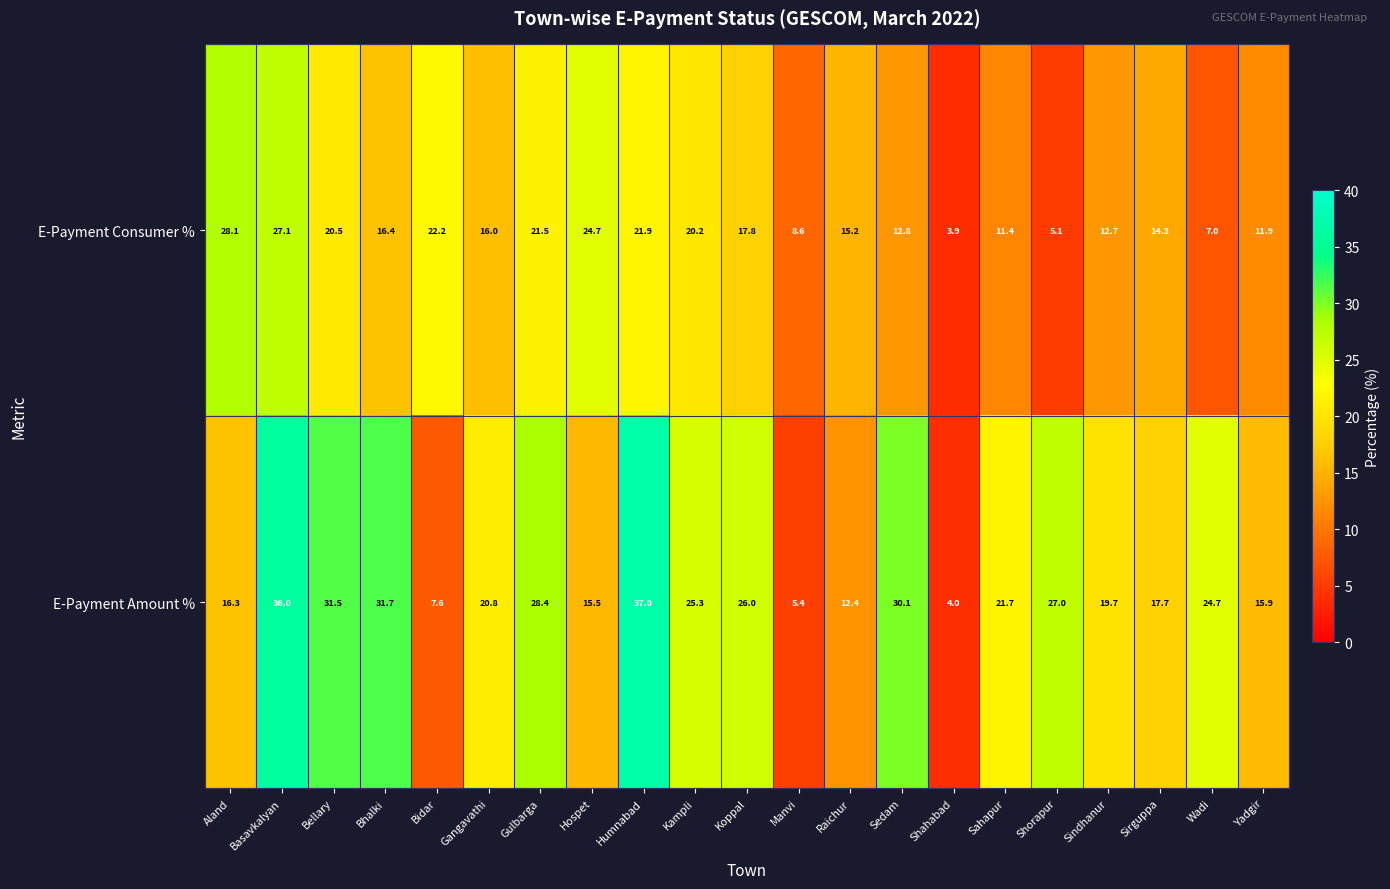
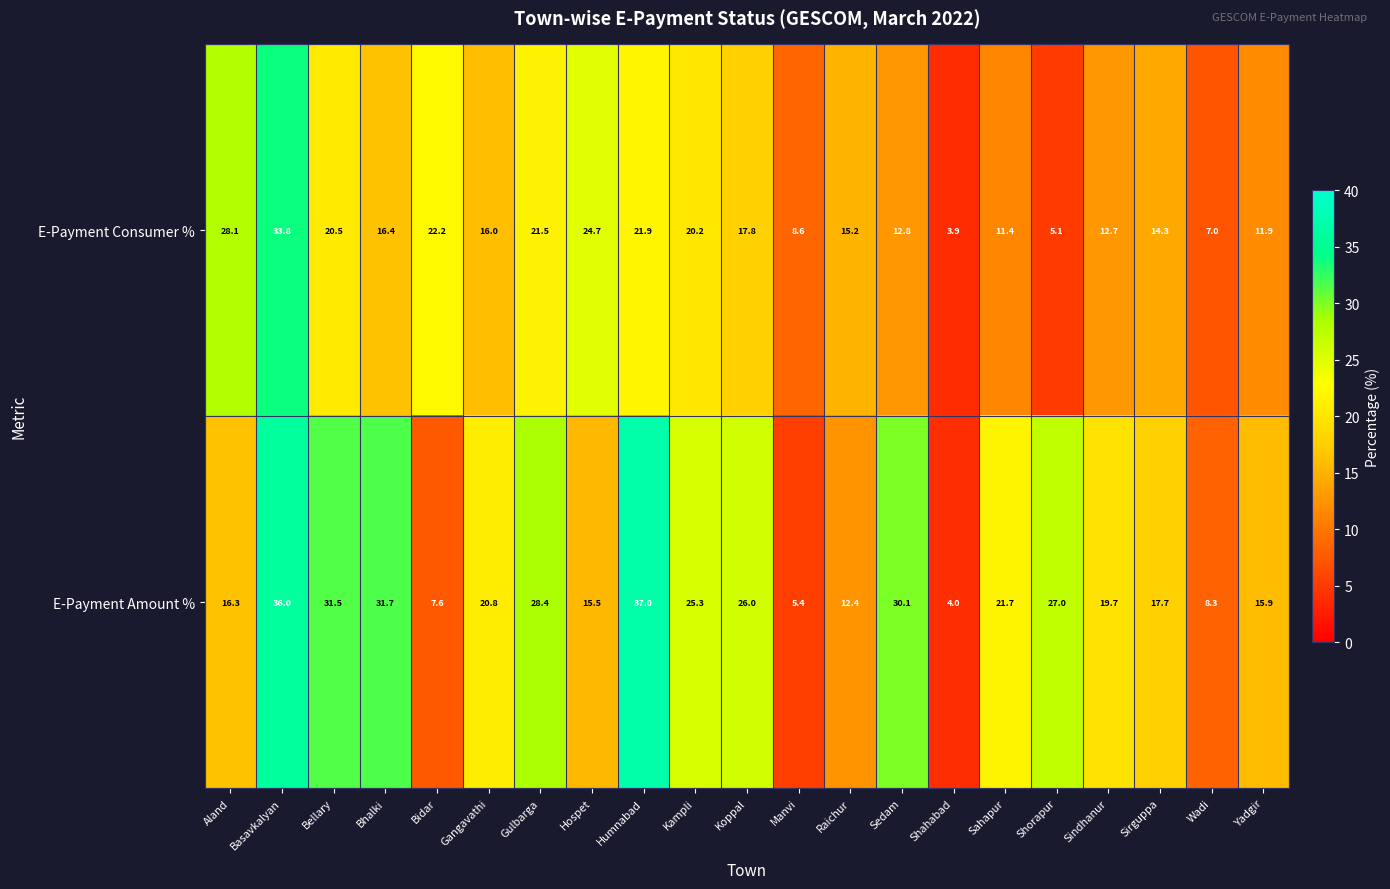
E-Payment Consumer %, Basavkalyan: 27.1 -> 33.8
E-Payment Amount %, Wadi: 24.7 -> 8.3
